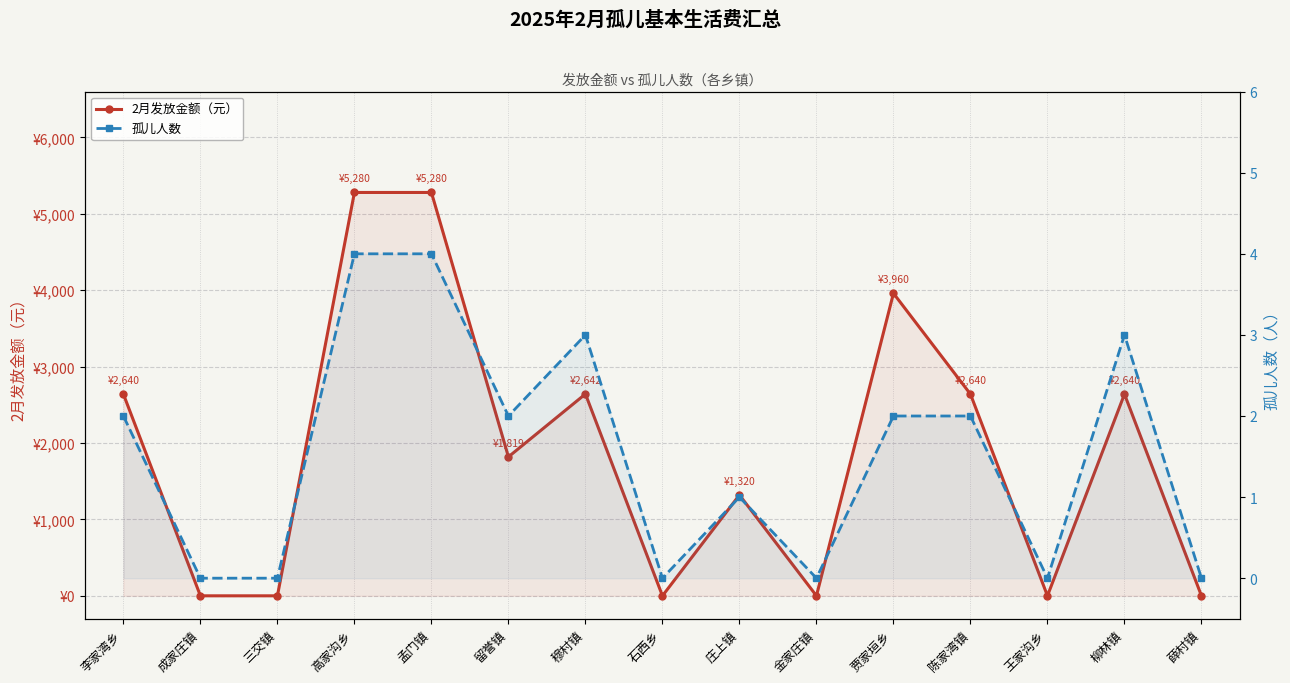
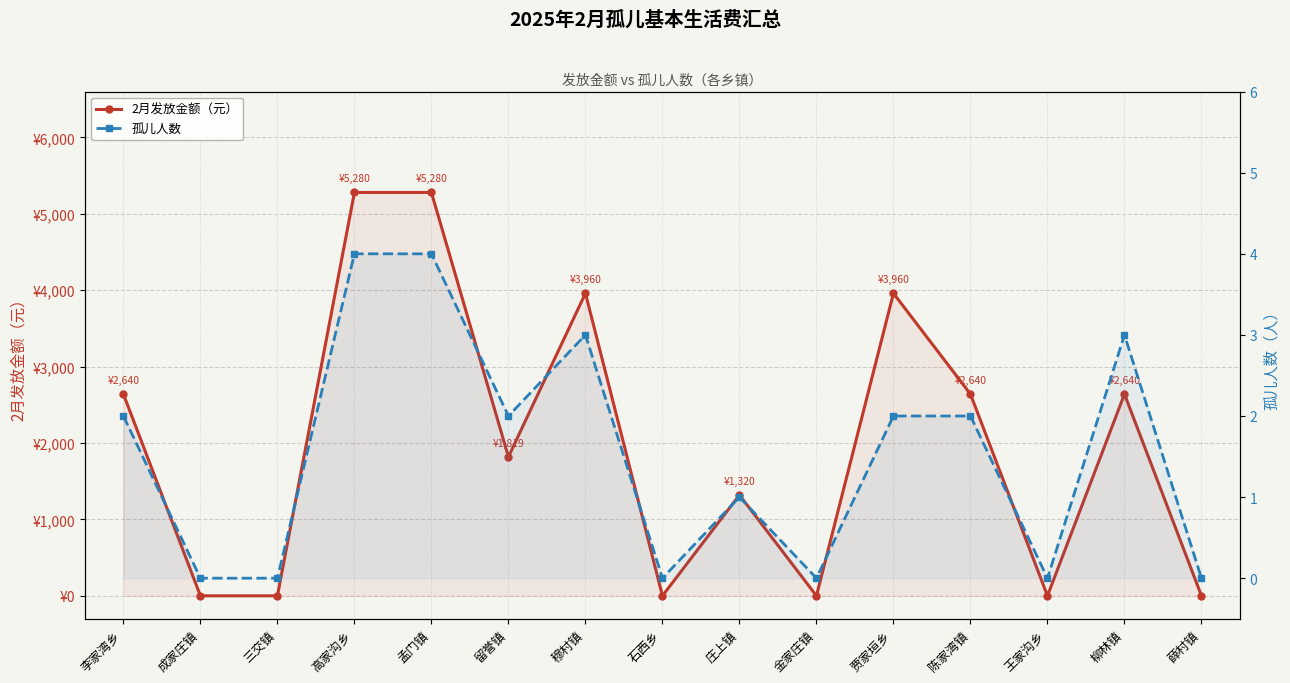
2月发放金额（元）, 穆村镇: ¥2,642 -> ¥3,960
